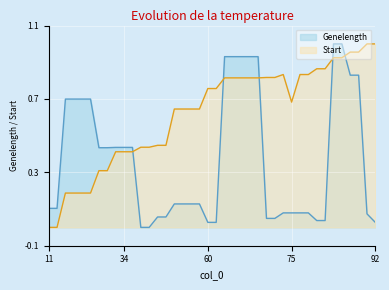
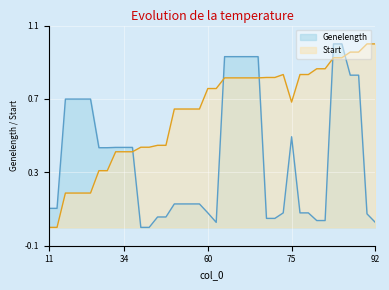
Genelength, 60: 0.03 -> 0.08
Genelength, 75: 0.08 -> 0.49
